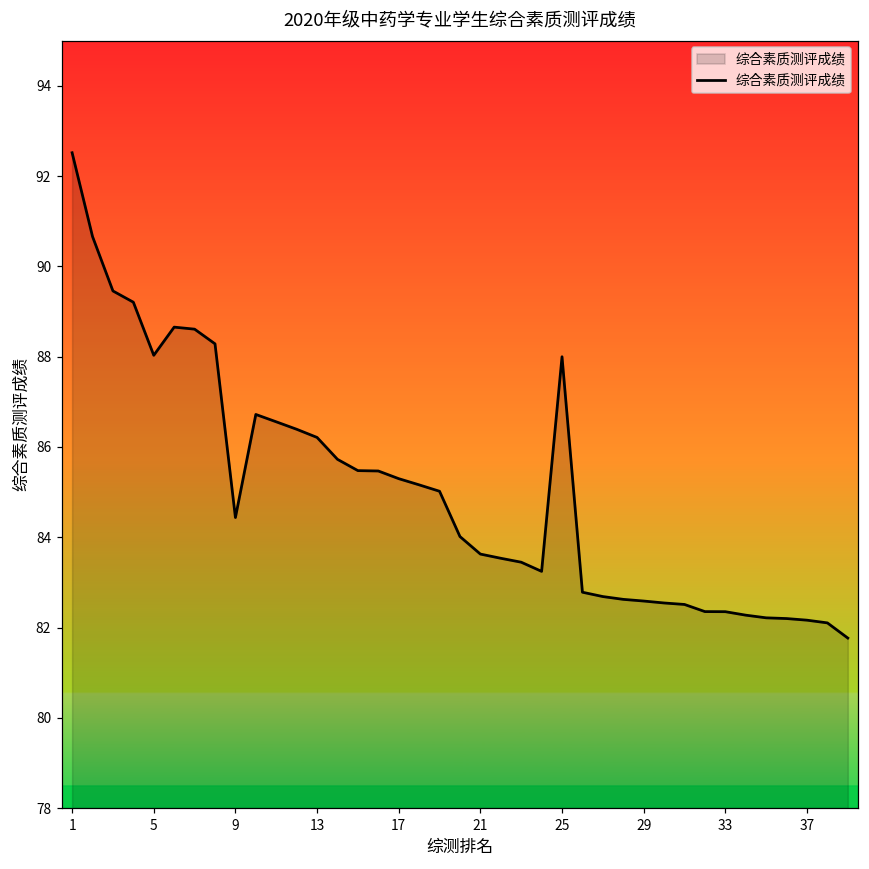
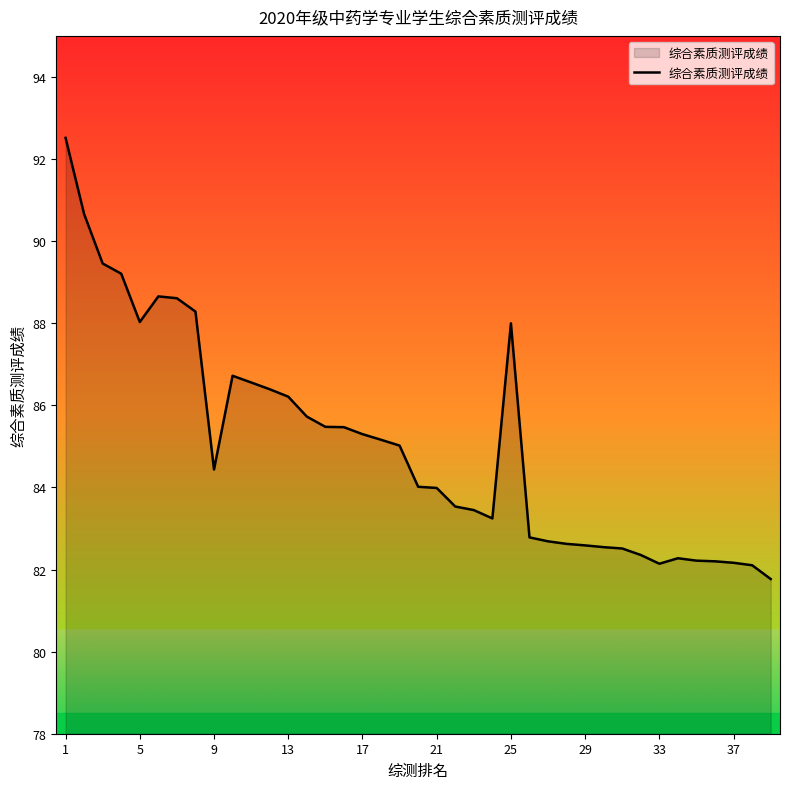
21: 83.6 -> 84.0
33: 82.4 -> 82.1
